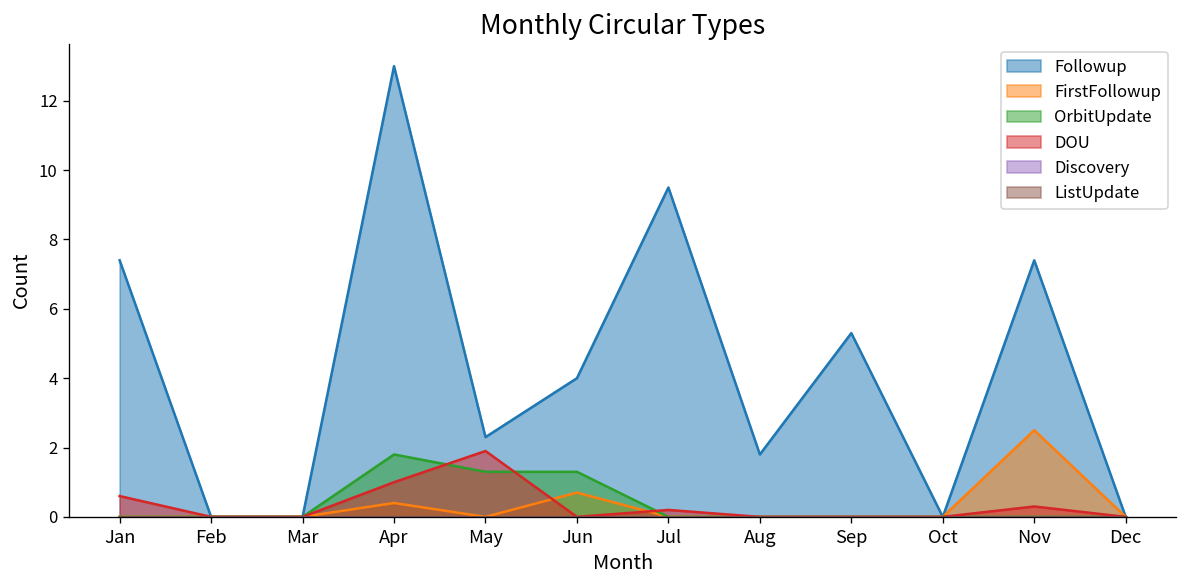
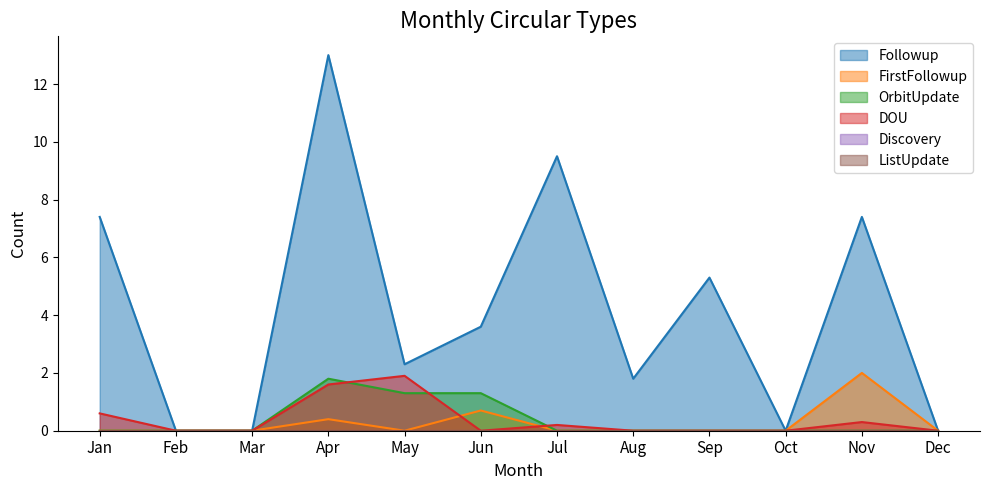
DOU, Apr: 1.0 -> 1.6
Followup, Jun: 4.0 -> 3.6
FirstFollowup, Nov: 2.5 -> 2.0
